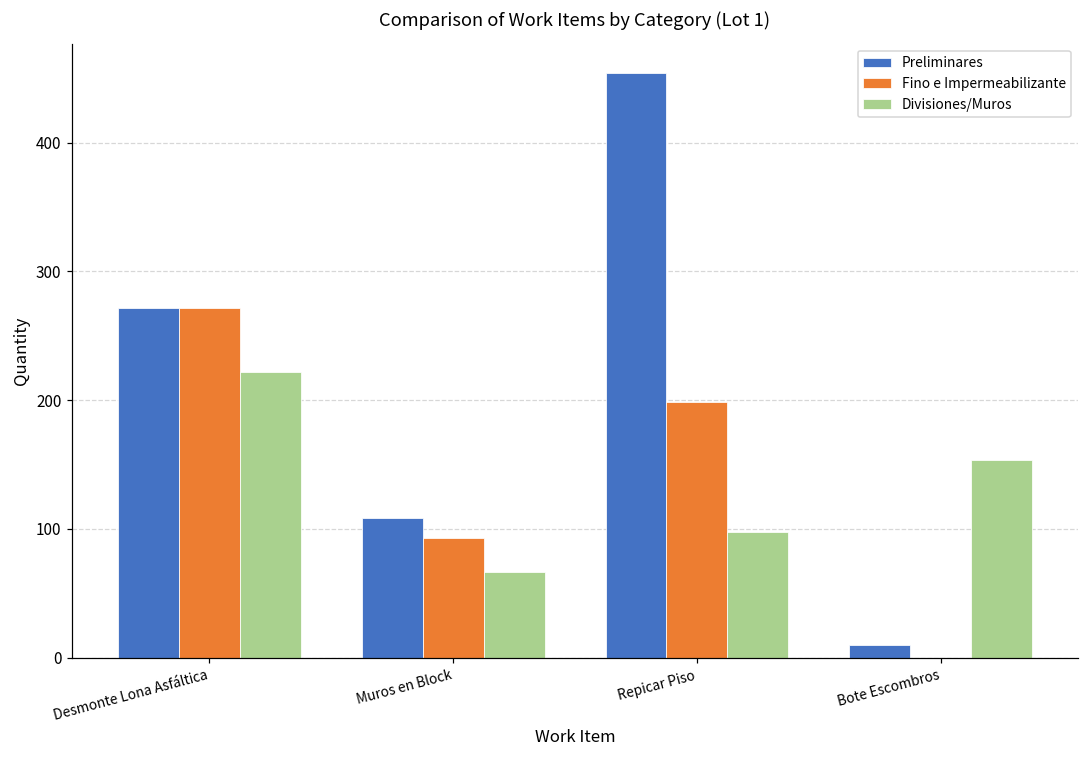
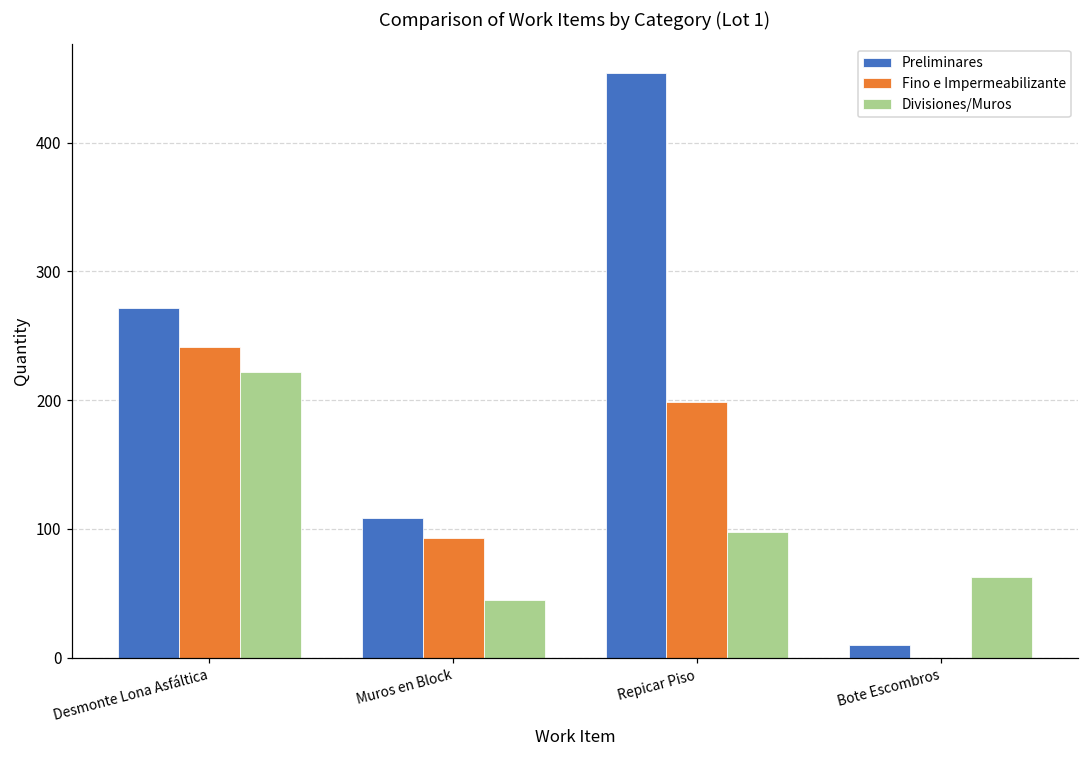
Fino e Impermeabilizante, Desmonte Lona Asfáltica: 271 -> 241
Divisiones/Muros, Muros en Block: 67 -> 45
Divisiones/Muros, Bote Escombros: 153 -> 63
